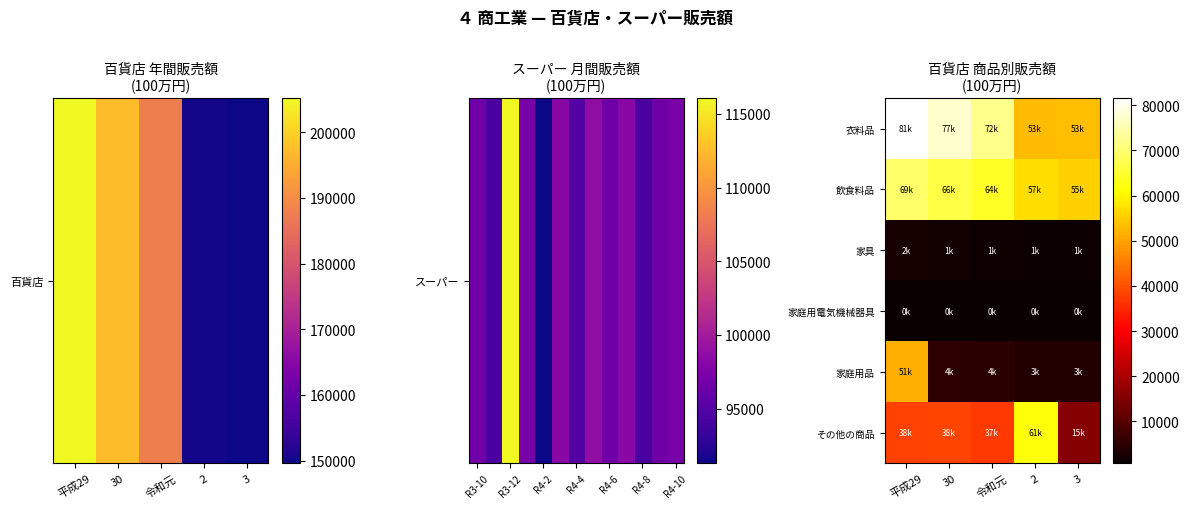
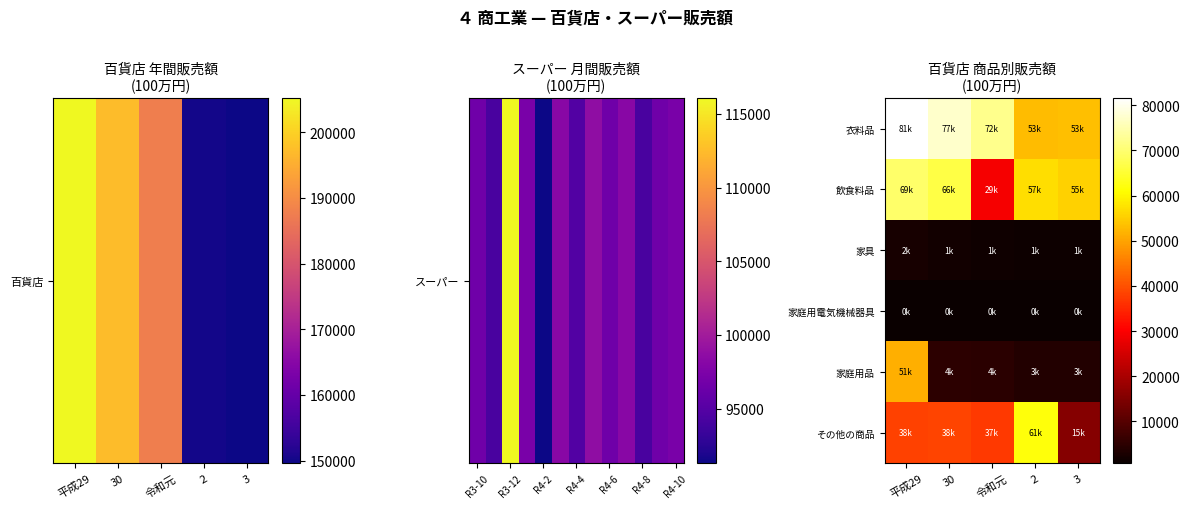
百貨店 商品別販売額 (100万円), 飲食料品, 令和元: 64k -> 29k
